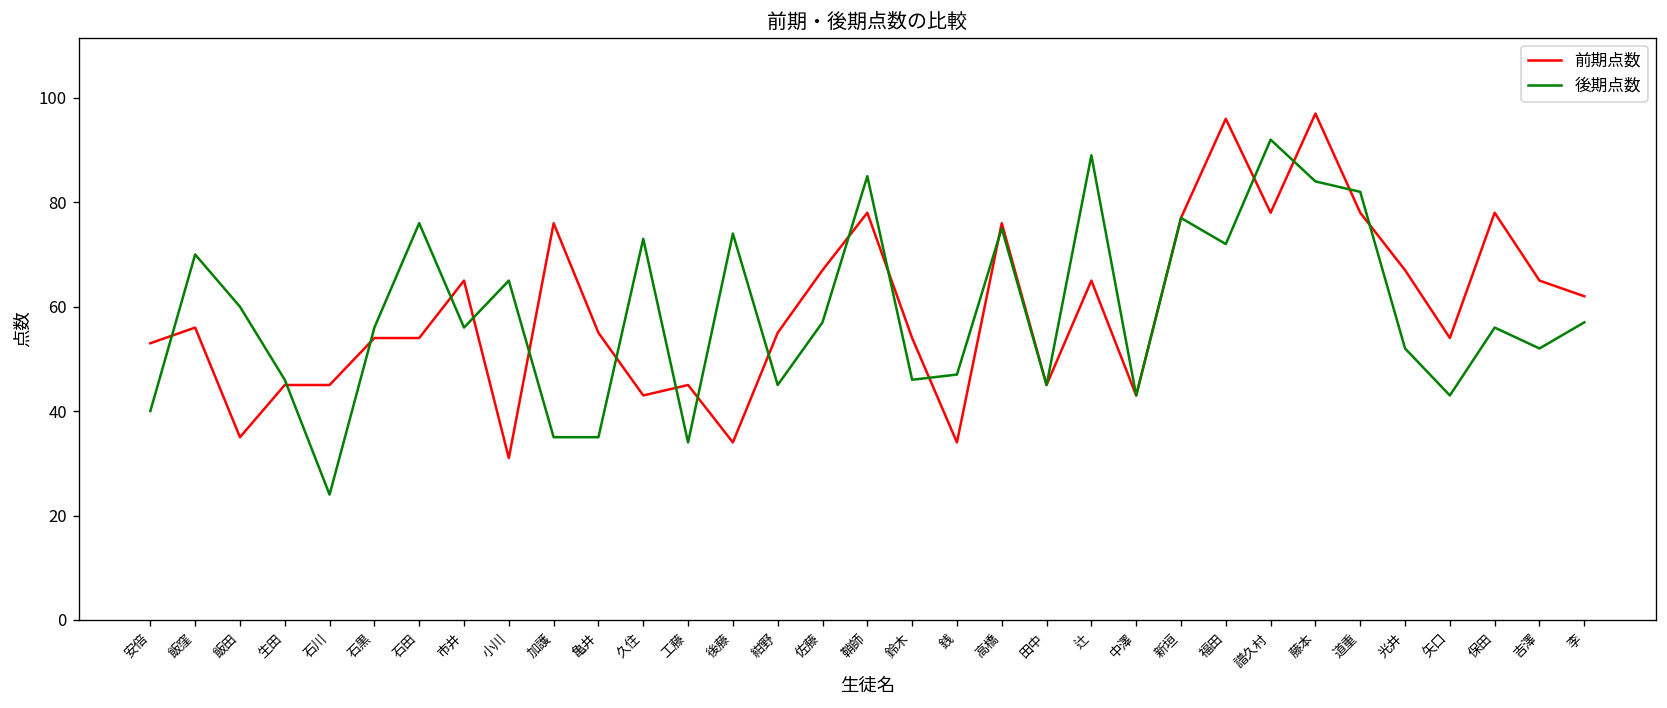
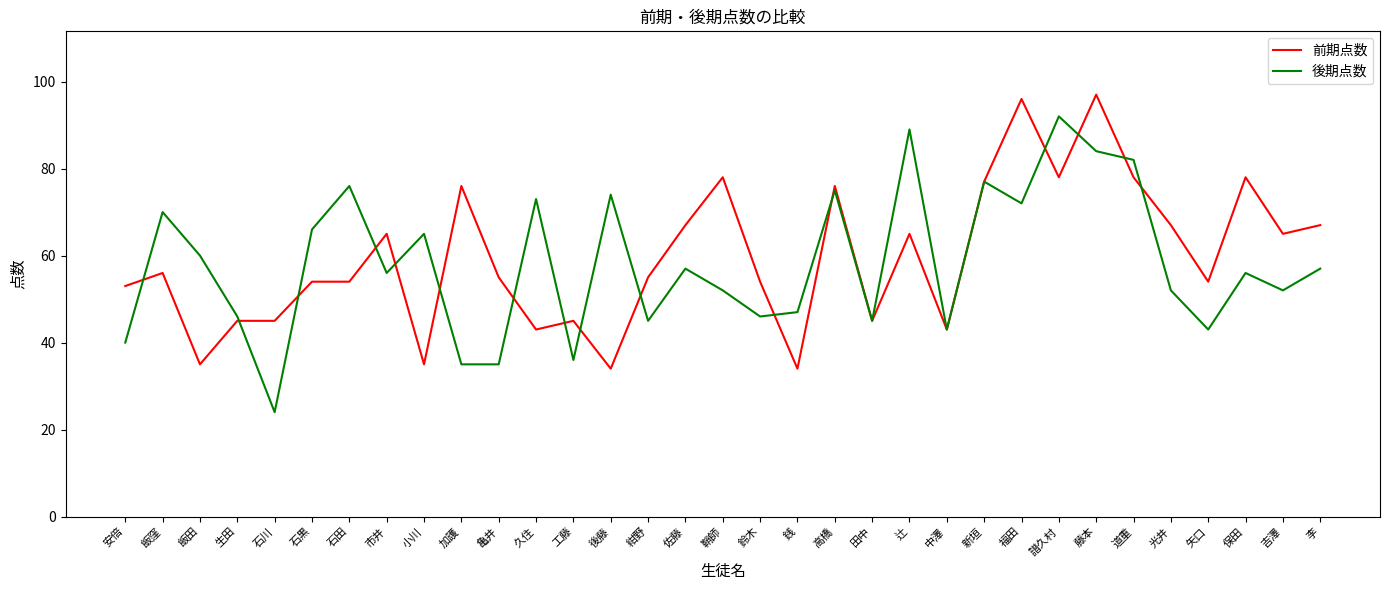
後期点数, 石黒: 56 -> 66
前期点数, 小川: 31 -> 35
後期点数, 工藤: 34 -> 36
後期点数, 鞘師: 85 -> 52
前期点数, 李: 62 -> 67
